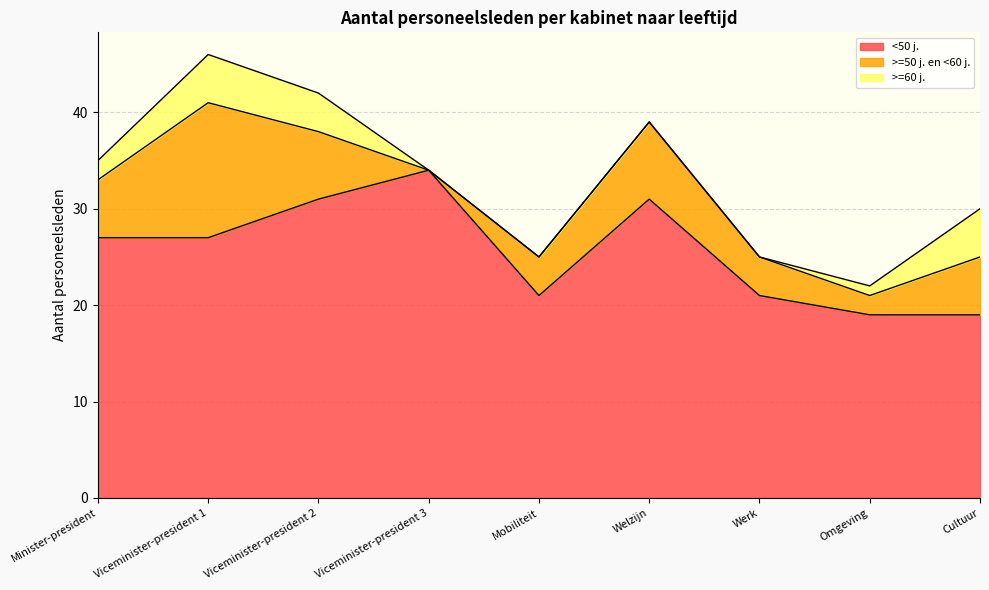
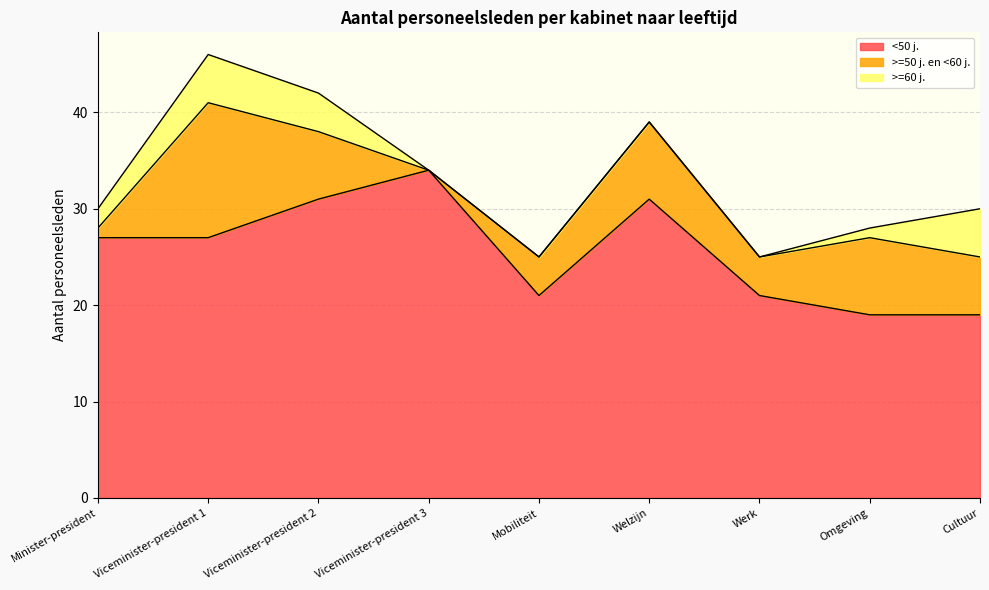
>=50 j. en <60 j., Minister-president: 6 -> 1
>=50 j. en <60 j., Omgeving: 2 -> 8
